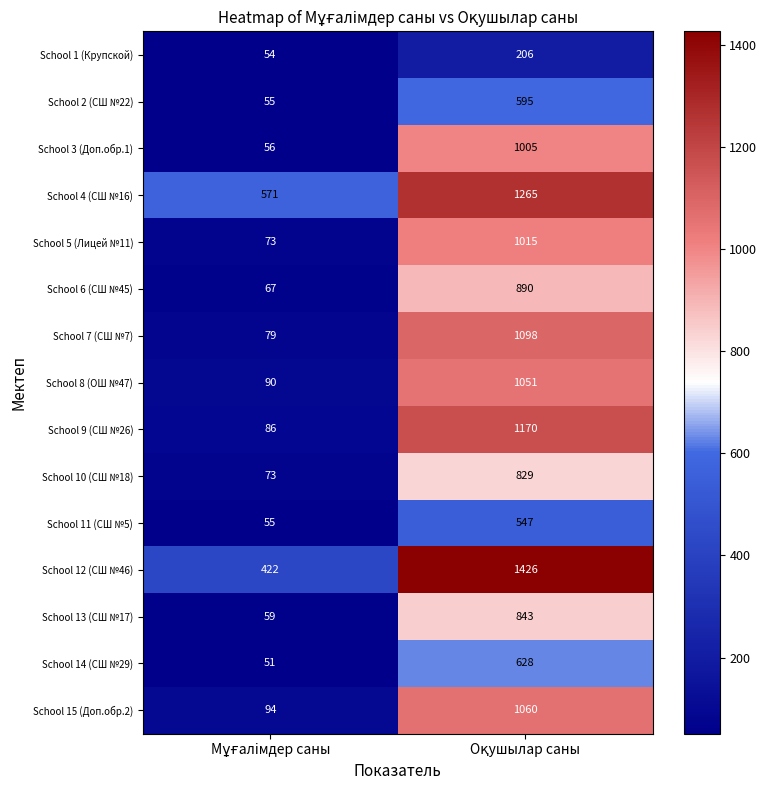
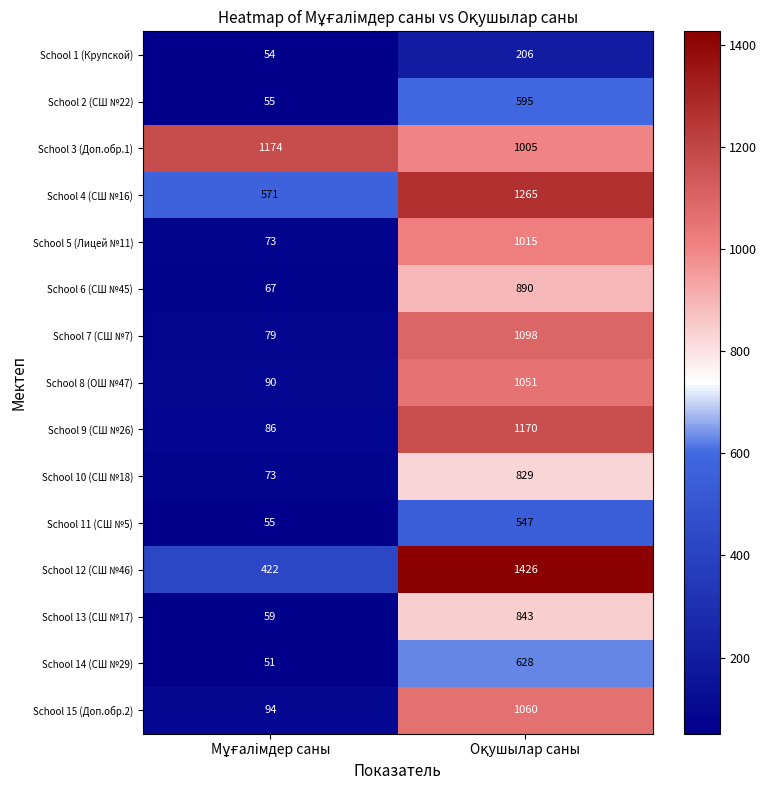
School 3 (Доп.обр.1), Мұғалімдер саны: 56 -> 1174
